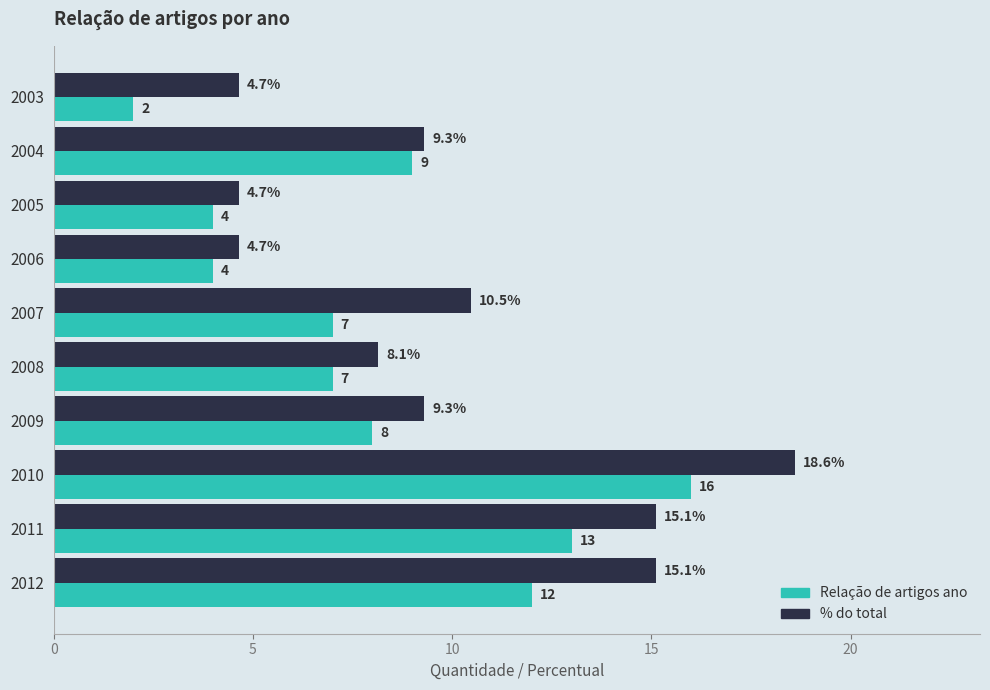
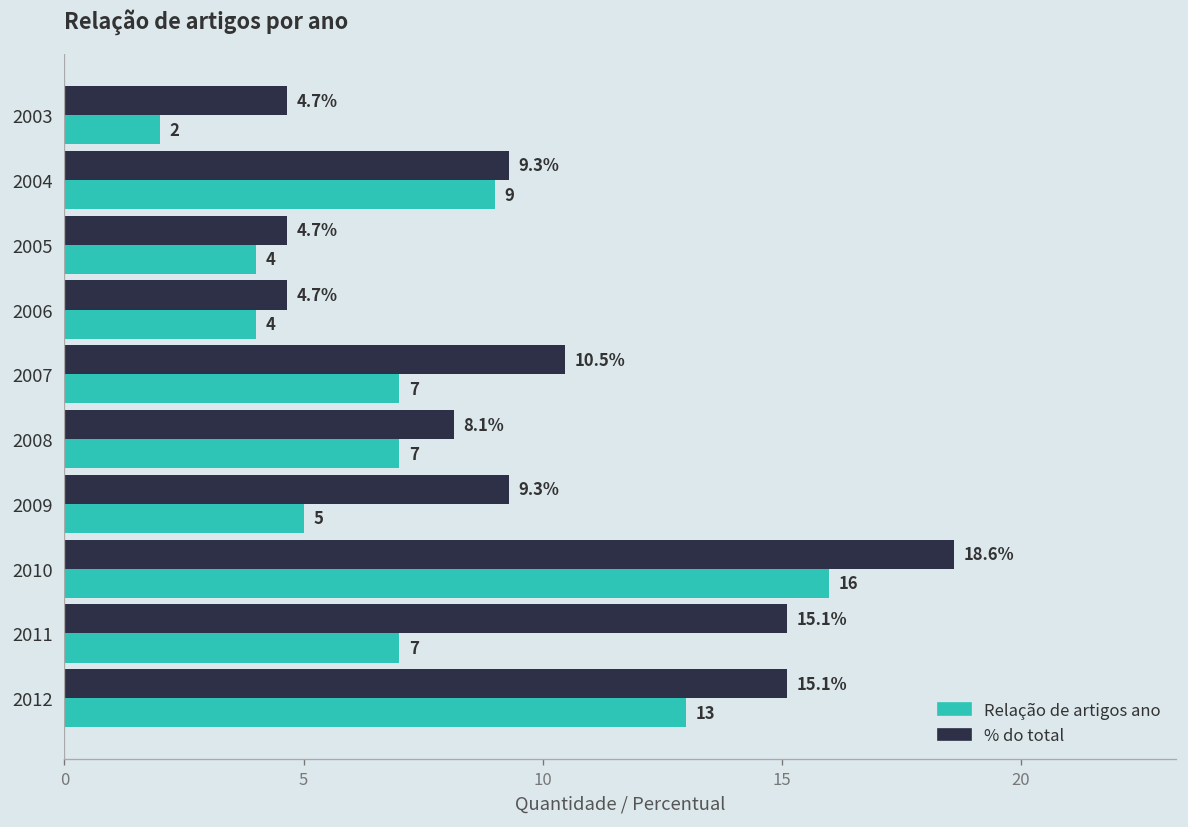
Relação de artigos ano, 2009: 8 -> 5
Relação de artigos ano, 2011: 13 -> 7
Relação de artigos ano, 2012: 12 -> 13
